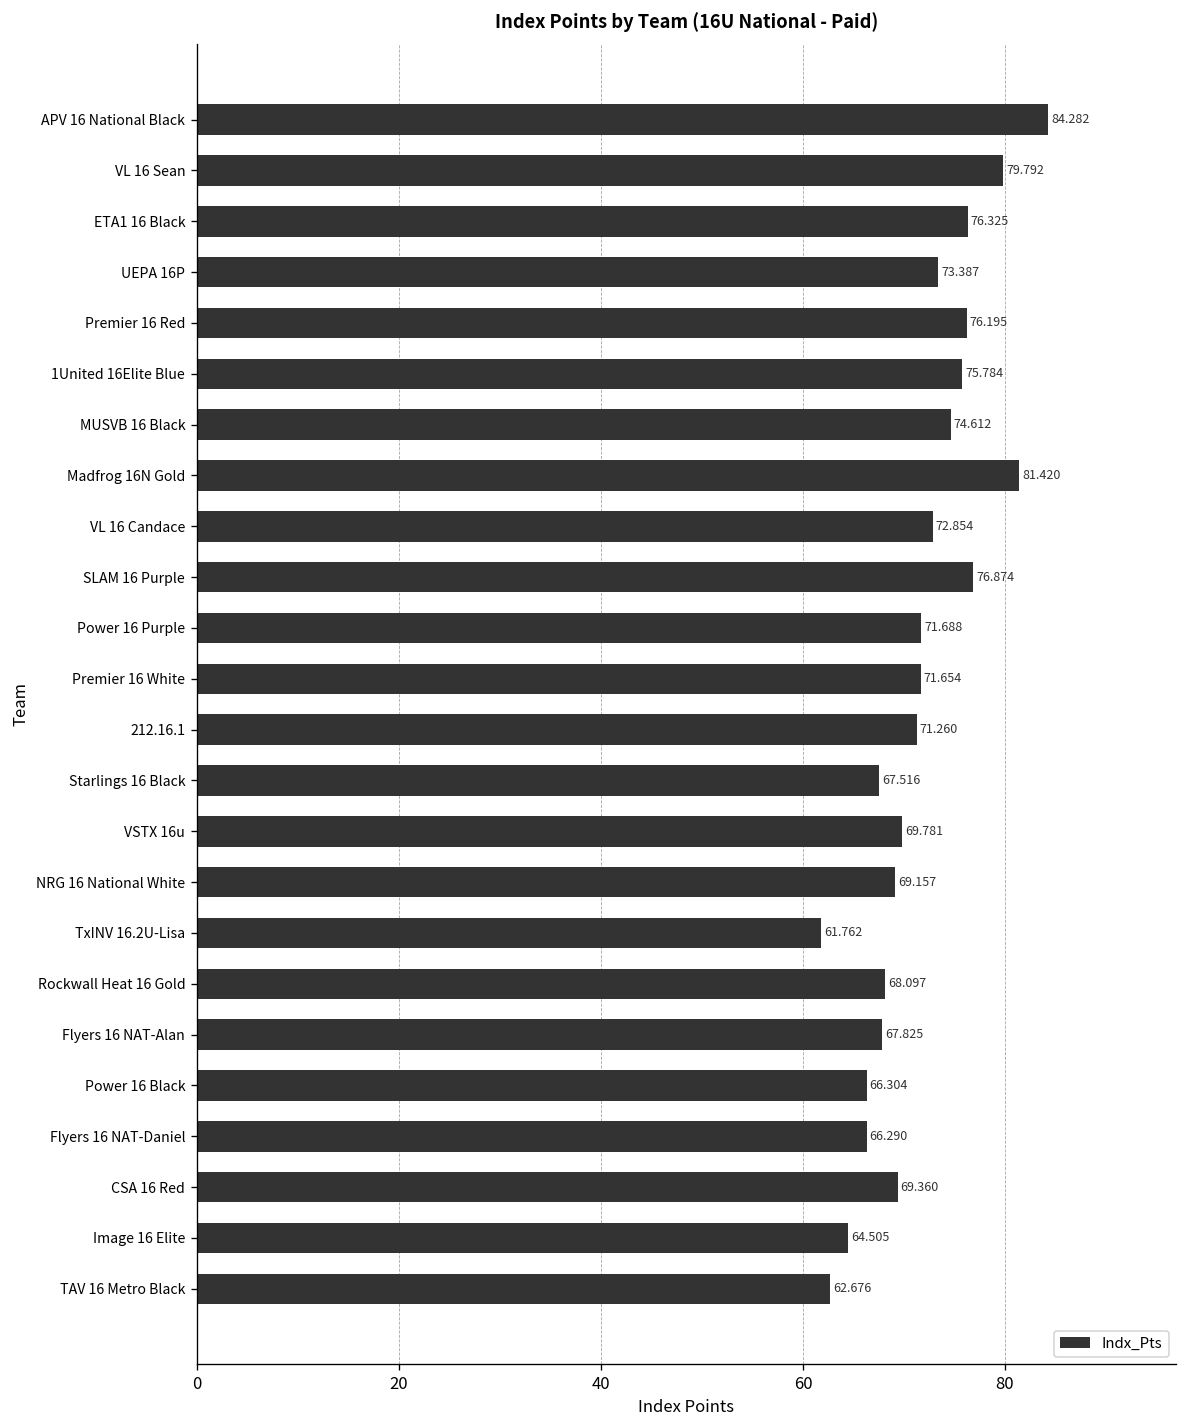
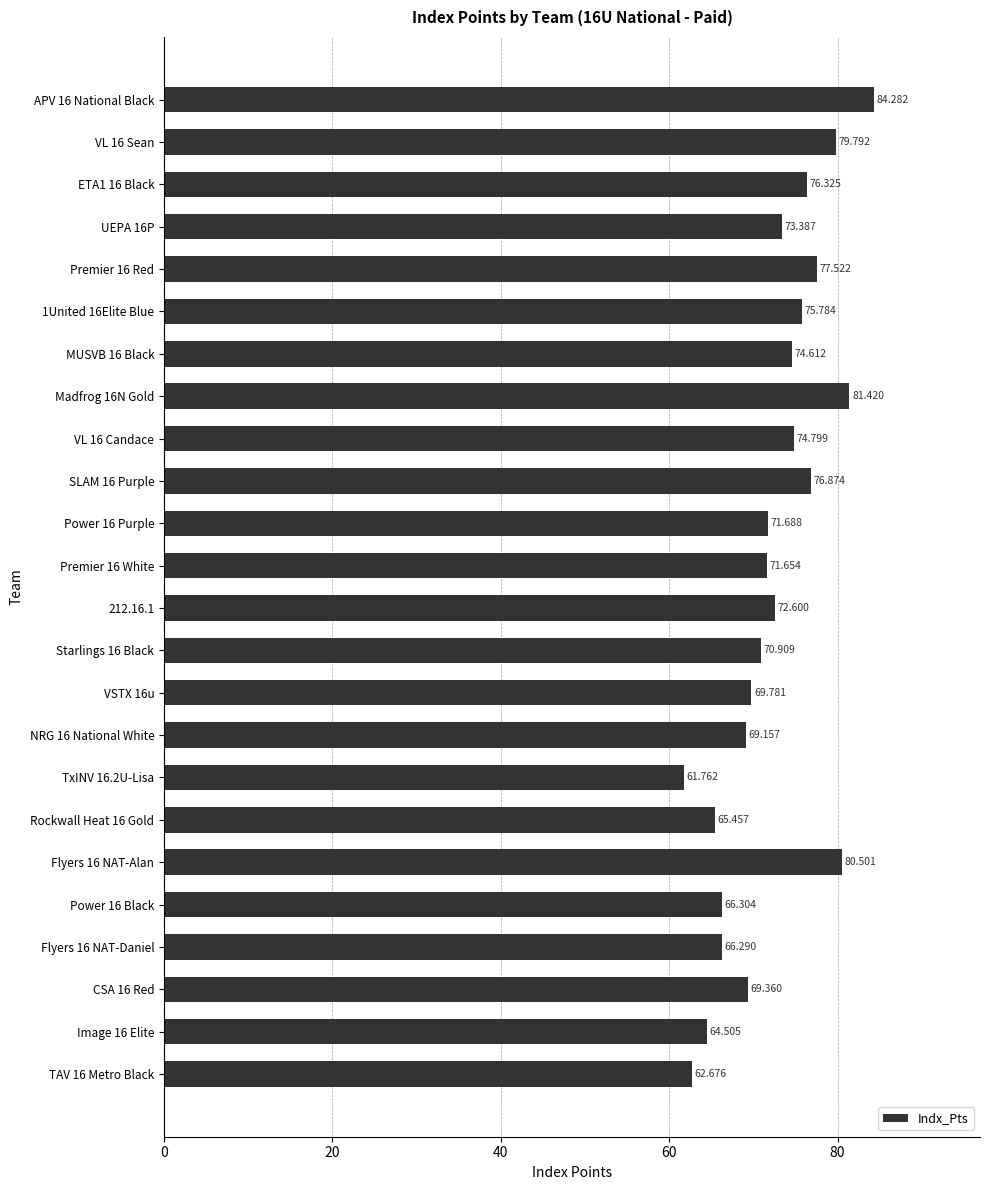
Premier 16 Red: 76.195 -> 77.522
VL 16 Candace: 72.854 -> 74.799
212.16.1: 71.260 -> 72.600
Starlings 16 Black: 67.516 -> 70.909
Rockwall Heat 16 Gold: 68.097 -> 65.457
Flyers 16 NAT-Alan: 67.825 -> 80.501
